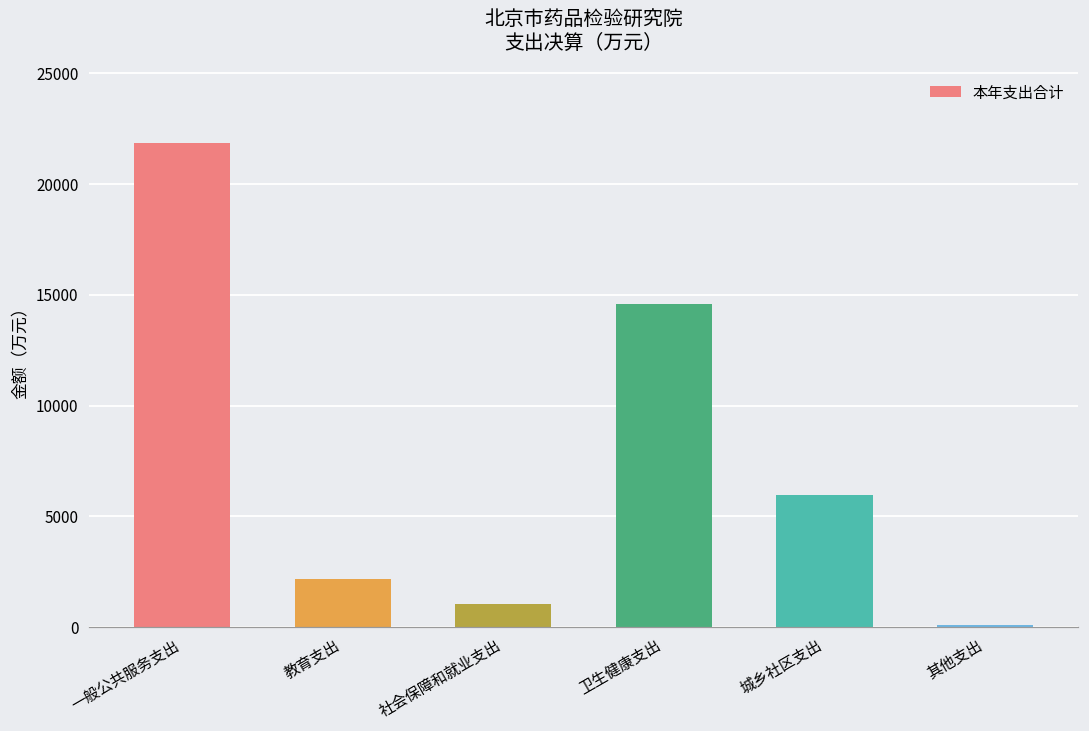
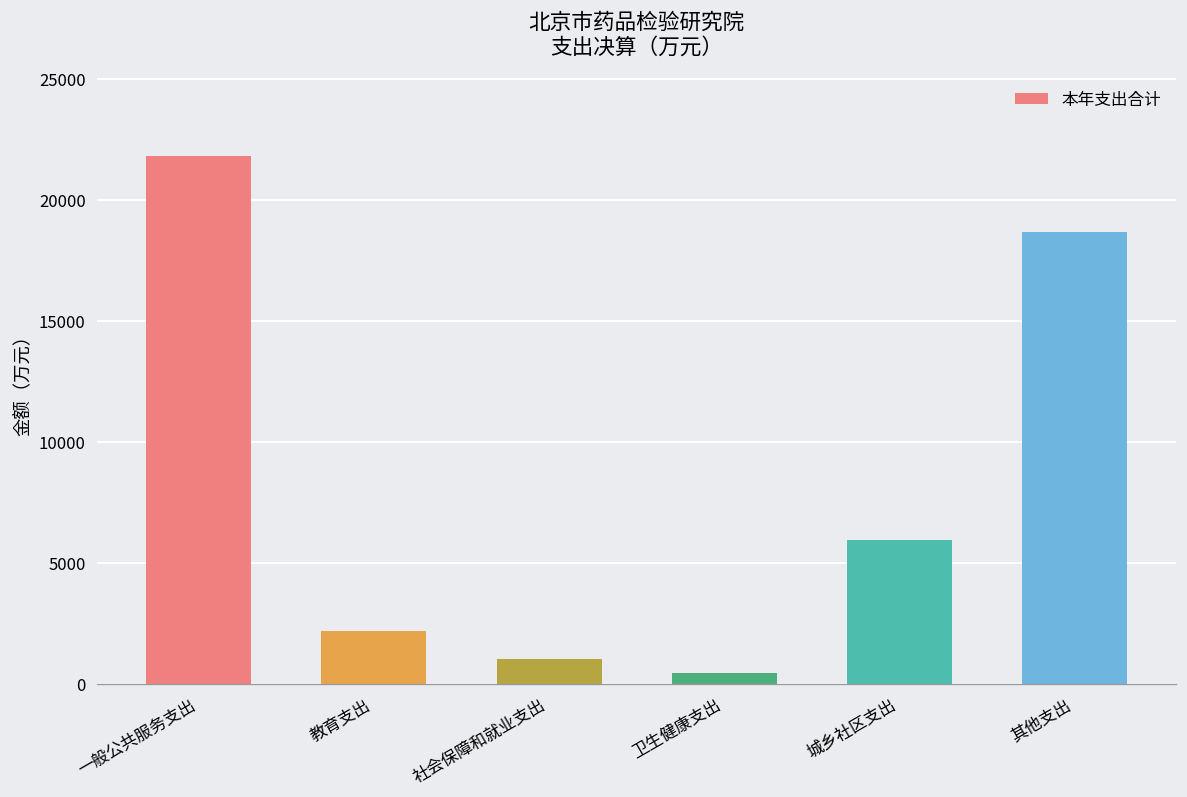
卫生健康支出: 14600 -> 500
其他支出: 100 -> 18700
